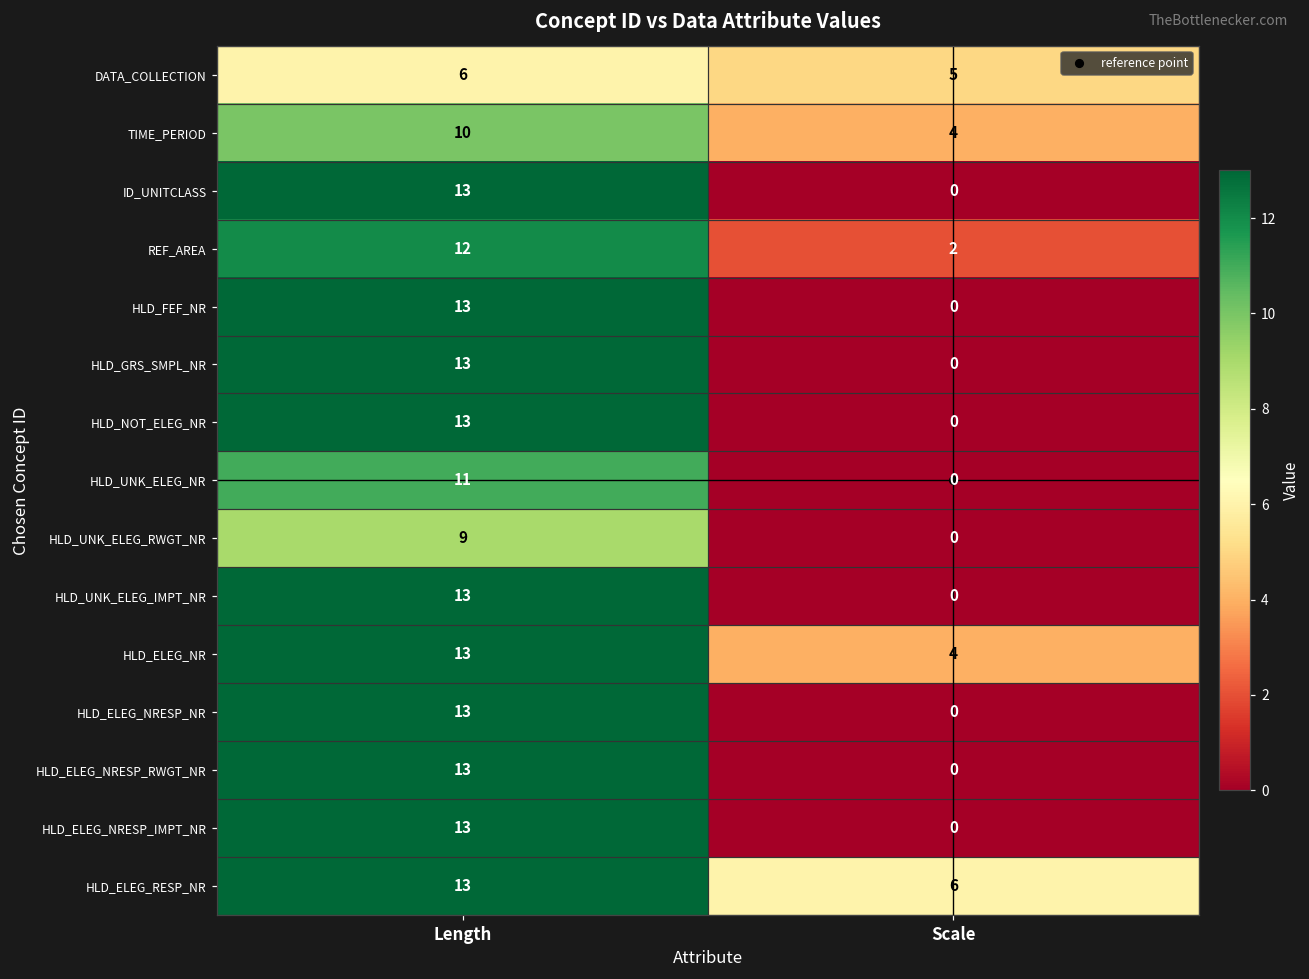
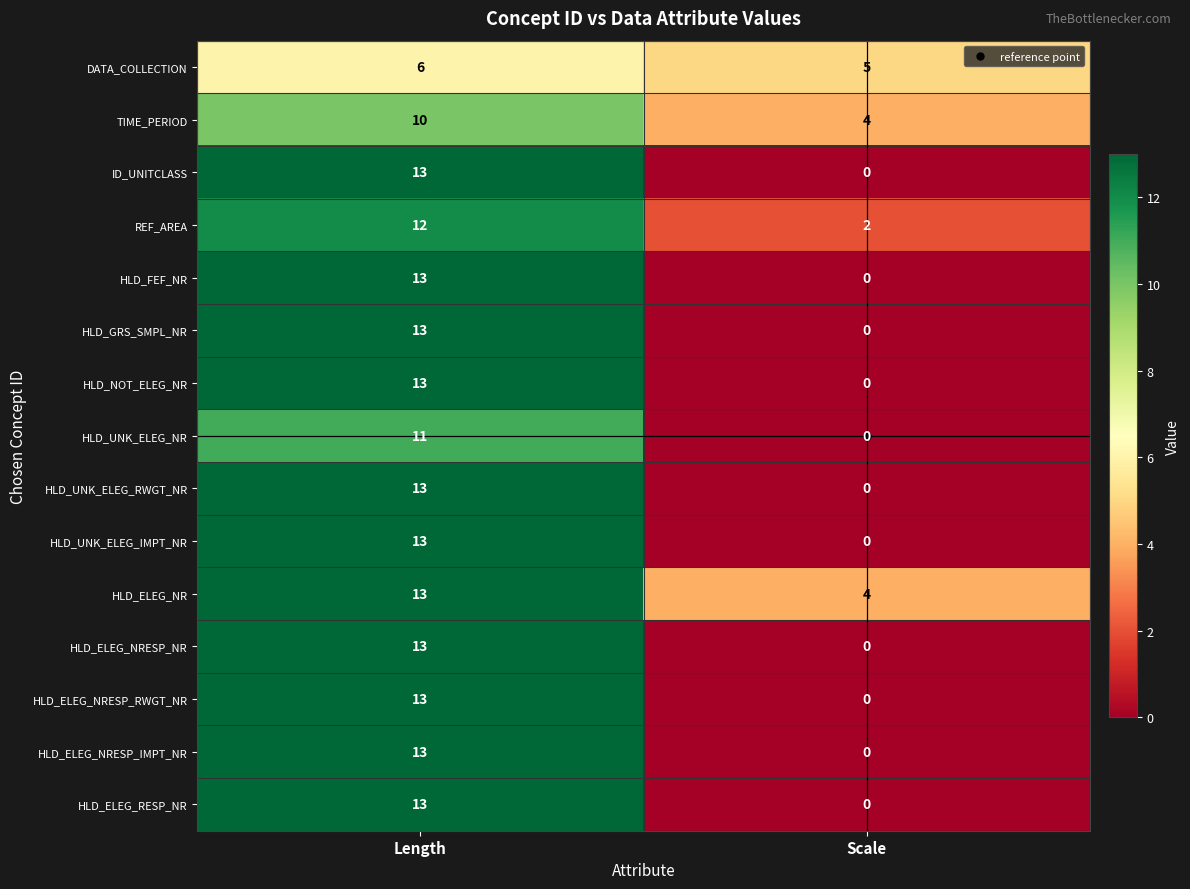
HLD_UNK_ELEG_RWGT_NR, Length: 9 -> 13
HLD_ELEG_RESP_NR, Scale: 6 -> 0
